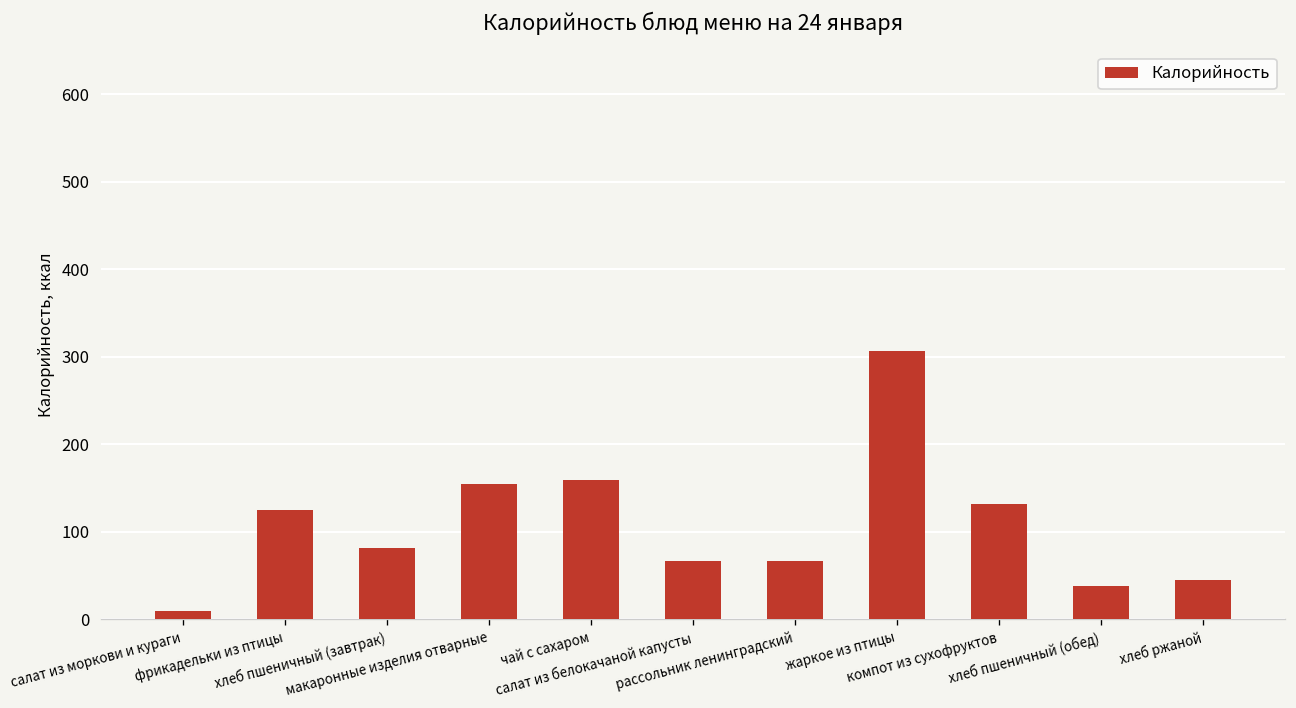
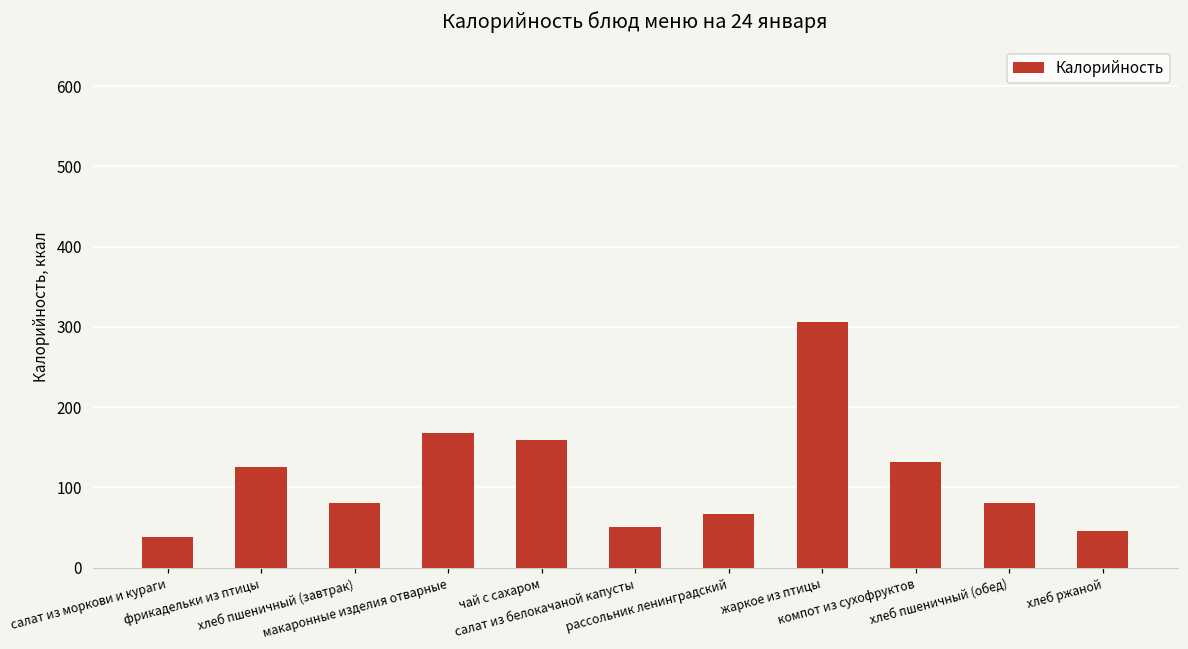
салат из моркови и кураги: 10 -> 40
макаронные изделия отварные: 150 -> 170
салат из белокачаной капусты: 70 -> 50
хлеб пшеничный (обед): 40 -> 80
